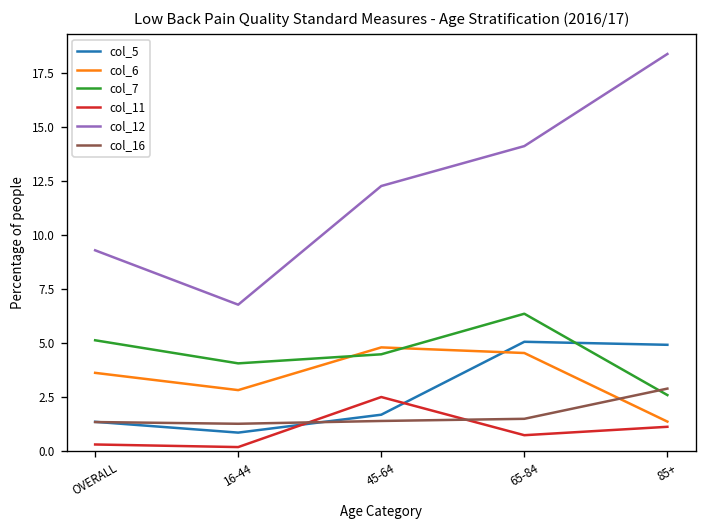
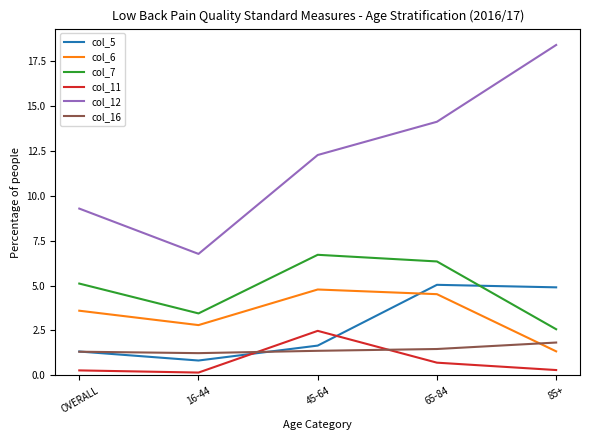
col_7, 16-44: 4.0 -> 3.5
col_7, 45-64: 4.5 -> 6.7
col_11, 85+: 1.1 -> 0.3
col_16, 85+: 2.9 -> 1.8
